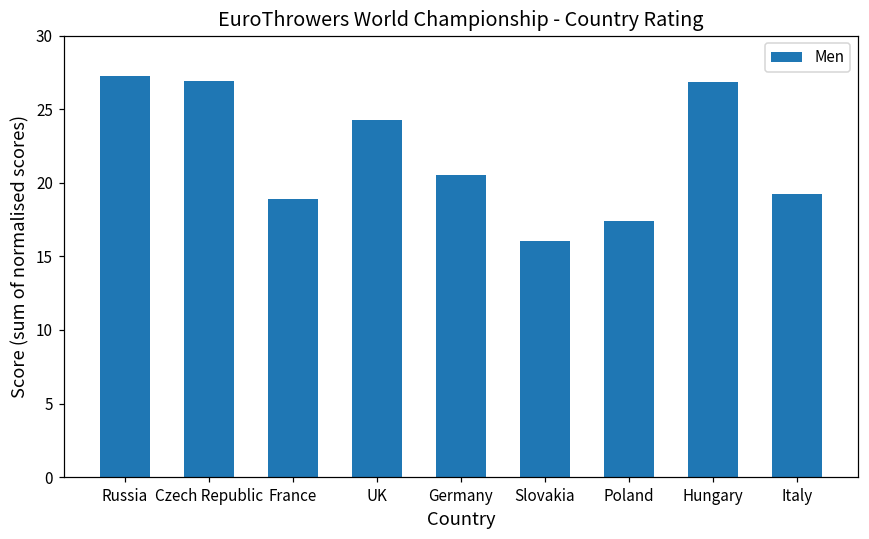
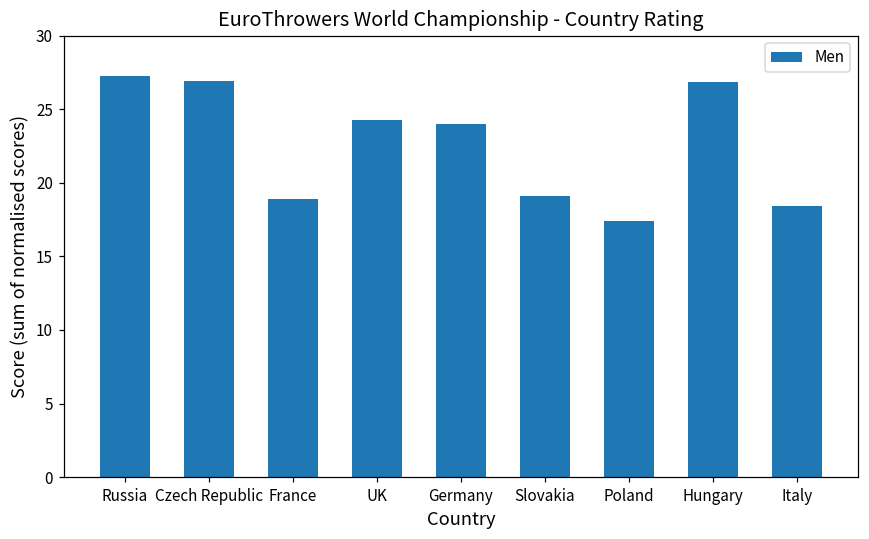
Germany: 20.5 -> 24.0
Slovakia: 16.0 -> 19.1
Italy: 19.2 -> 18.4
